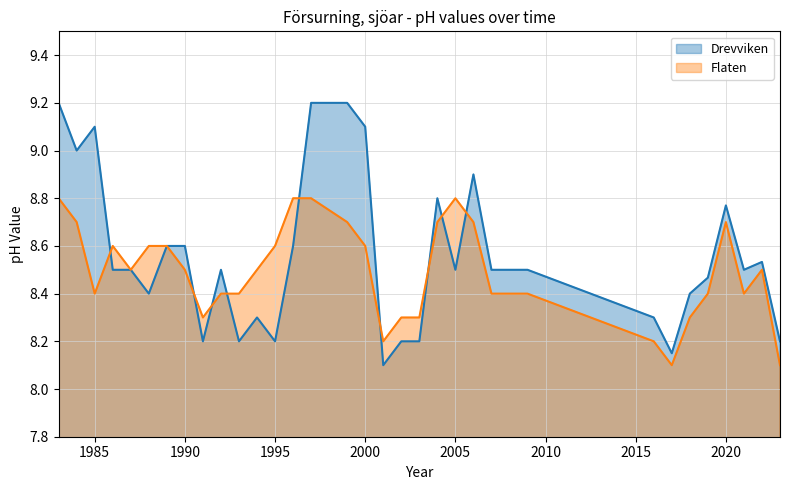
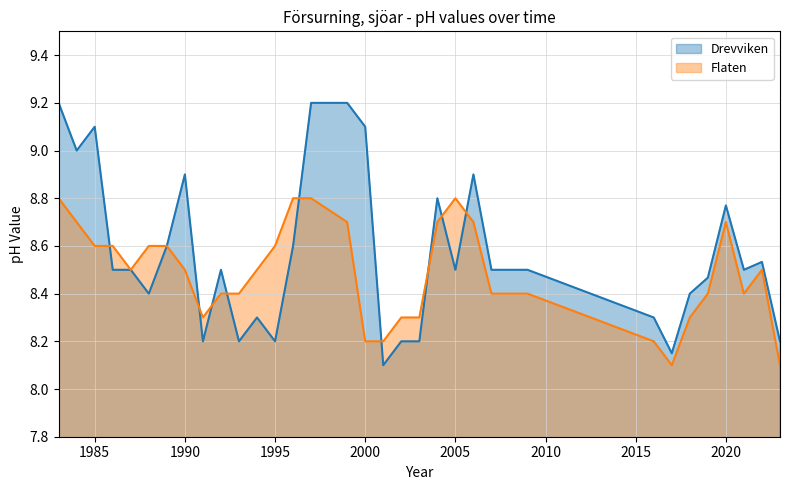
Flaten, 1985: 8.4 -> 8.6
Drevviken, 1990: 8.6 -> 8.9
Flaten, 2000: 8.6 -> 8.2
